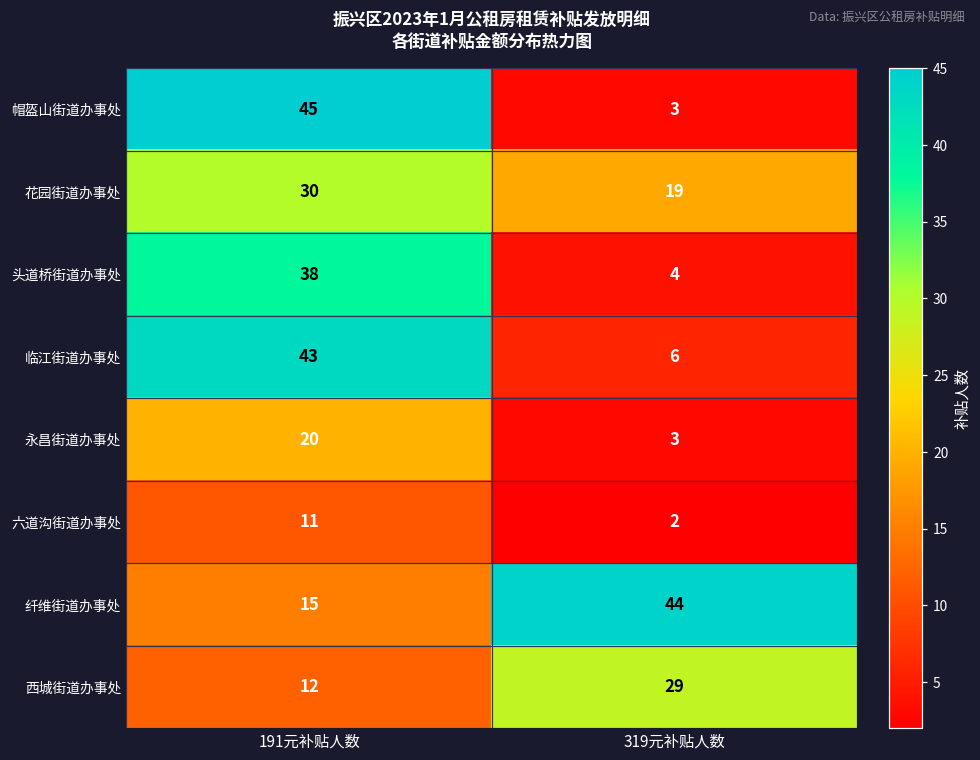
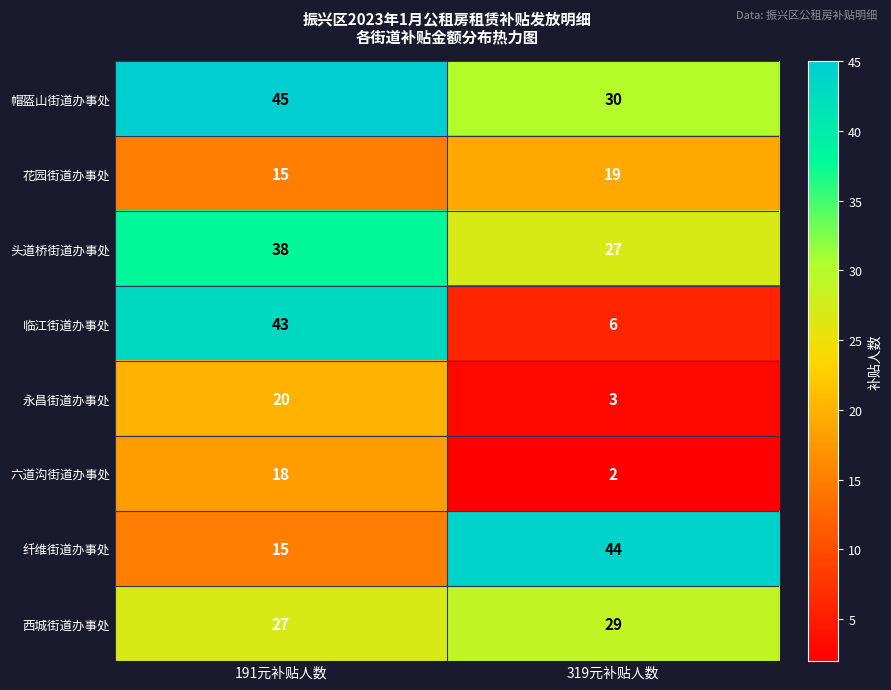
帽盔山街道办事处, 319元补贴人数: 3 -> 30
花园街道办事处, 191元补贴人数: 30 -> 15
头道桥街道办事处, 319元补贴人数: 4 -> 27
六道沟街道办事处, 191元补贴人数: 11 -> 18
西城街道办事处, 191元补贴人数: 12 -> 27
